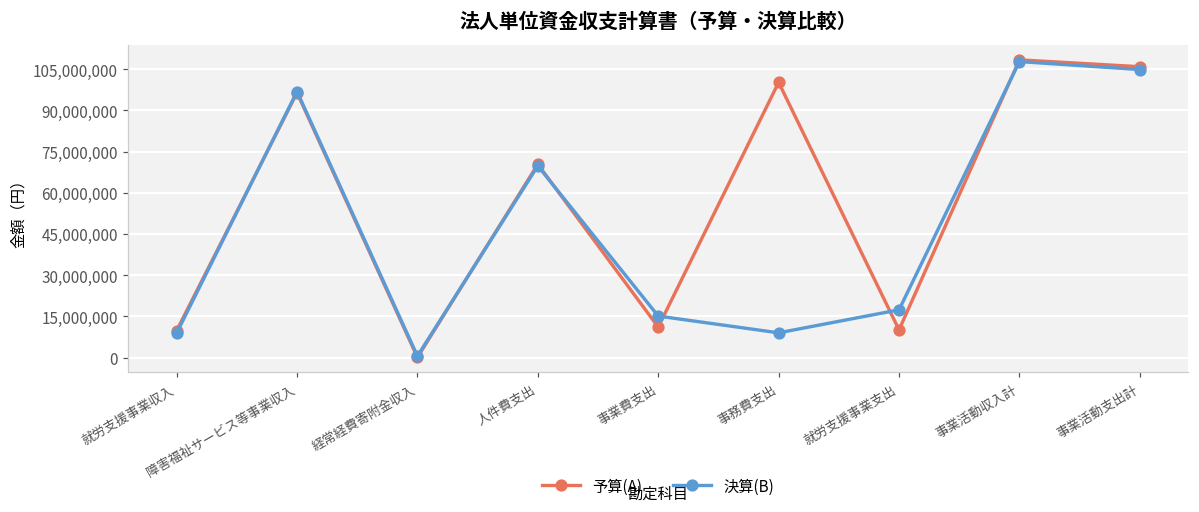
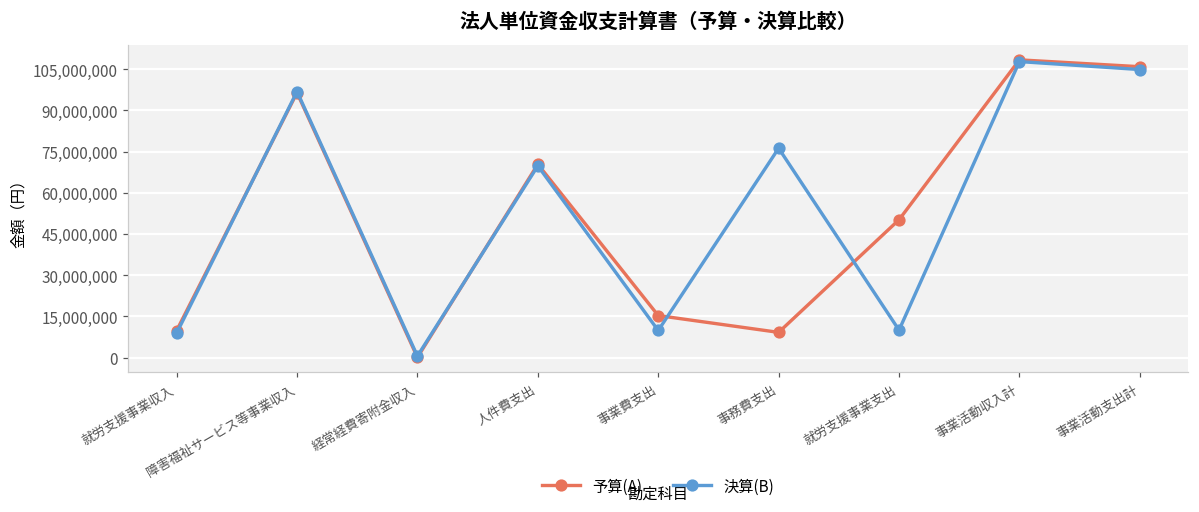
予算(A), 事業費支出: 11,000,000 -> 15,000,000
決算(B), 事業費支出: 15,000,000 -> 10,000,000
予算(A), 事務費支出: 100,000,000 -> 9,000,000
決算(B), 事務費支出: 9,000,000 -> 76,000,000
予算(A), 就労支援事業支出: 10,000,000 -> 50,000,000
決算(B), 就労支援事業支出: 17,000,000 -> 10,000,000
